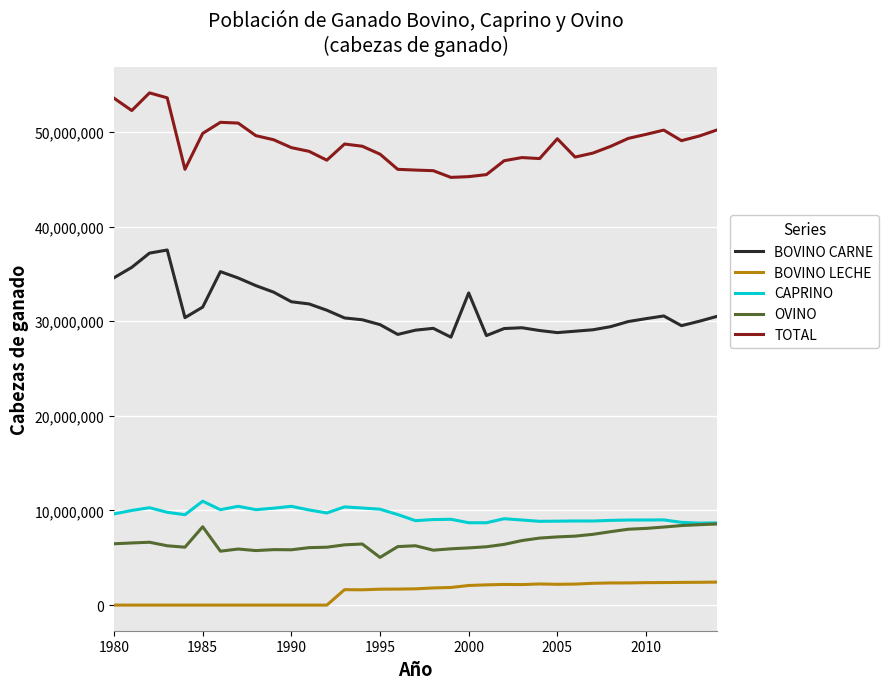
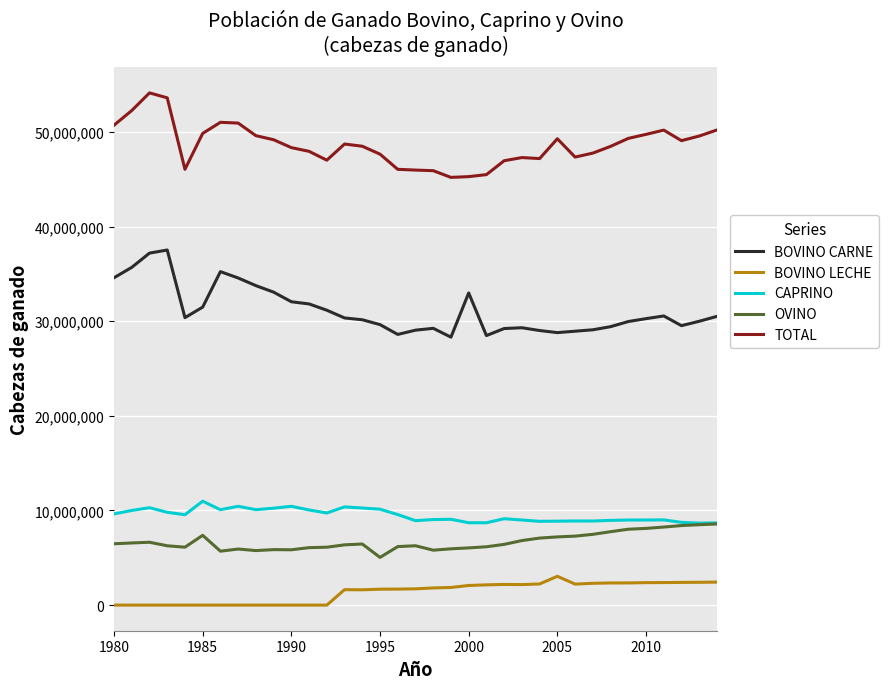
TOTAL, 1980: 54,000,000 -> 51,000,000
OVINO, 1985: 8,000,000 -> 7,000,000
BOVINO LECHE, 2005: 2,000,000 -> 3,000,000
